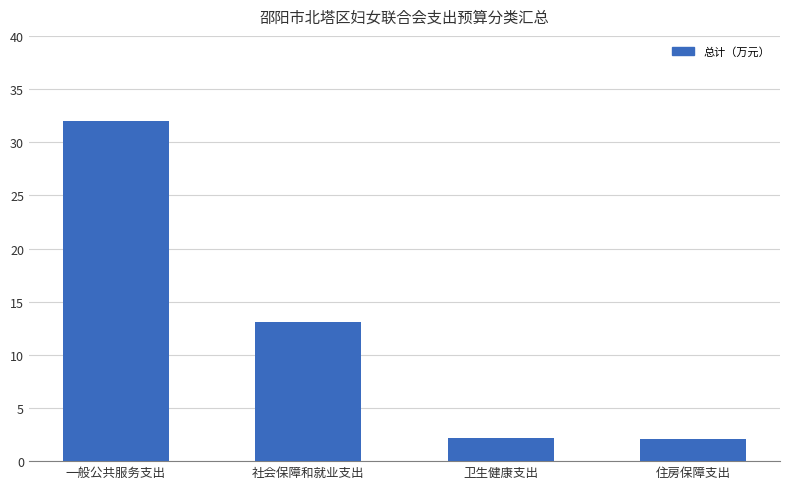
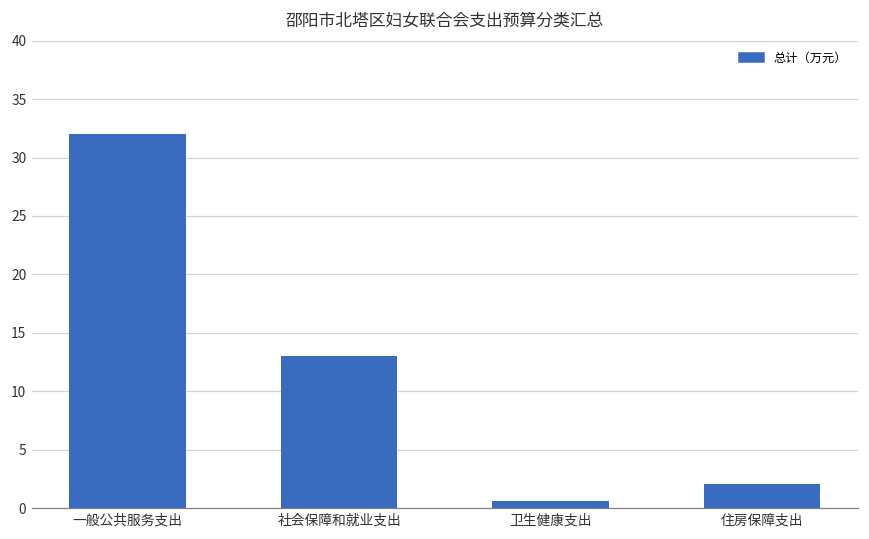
卫生健康支出: 2.2 -> 0.6
